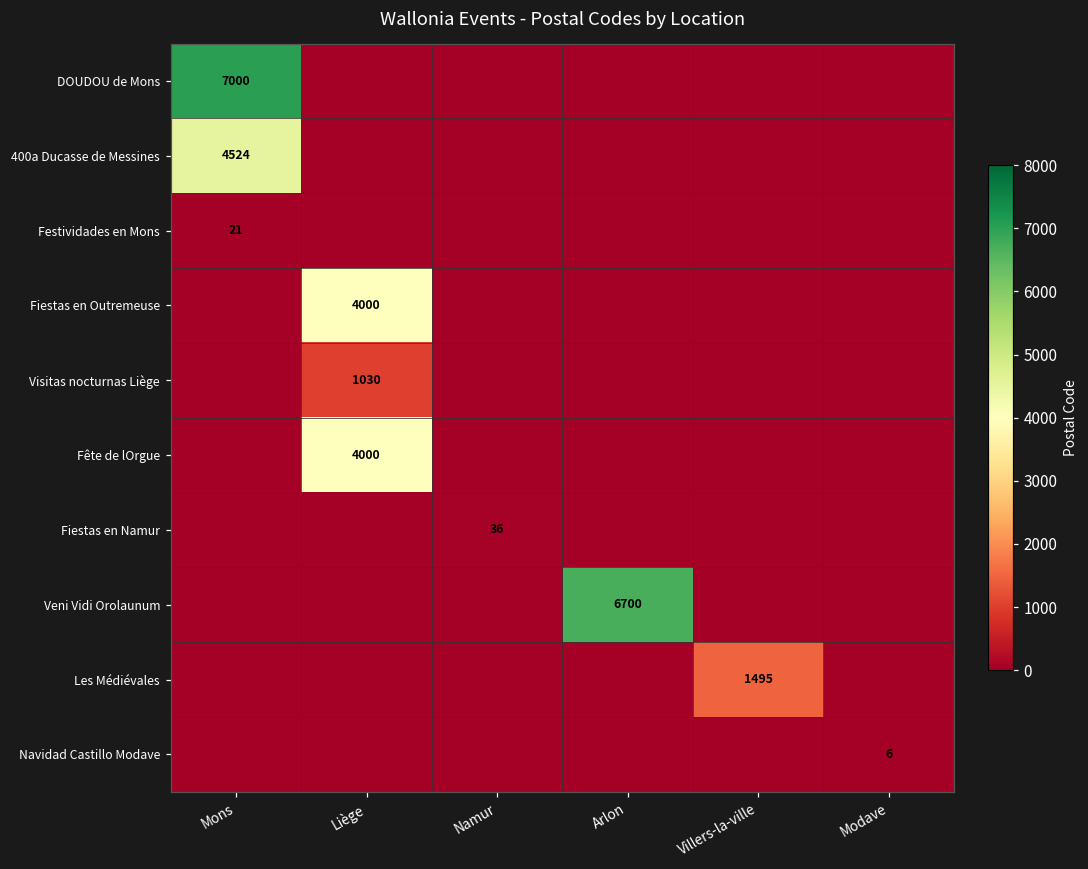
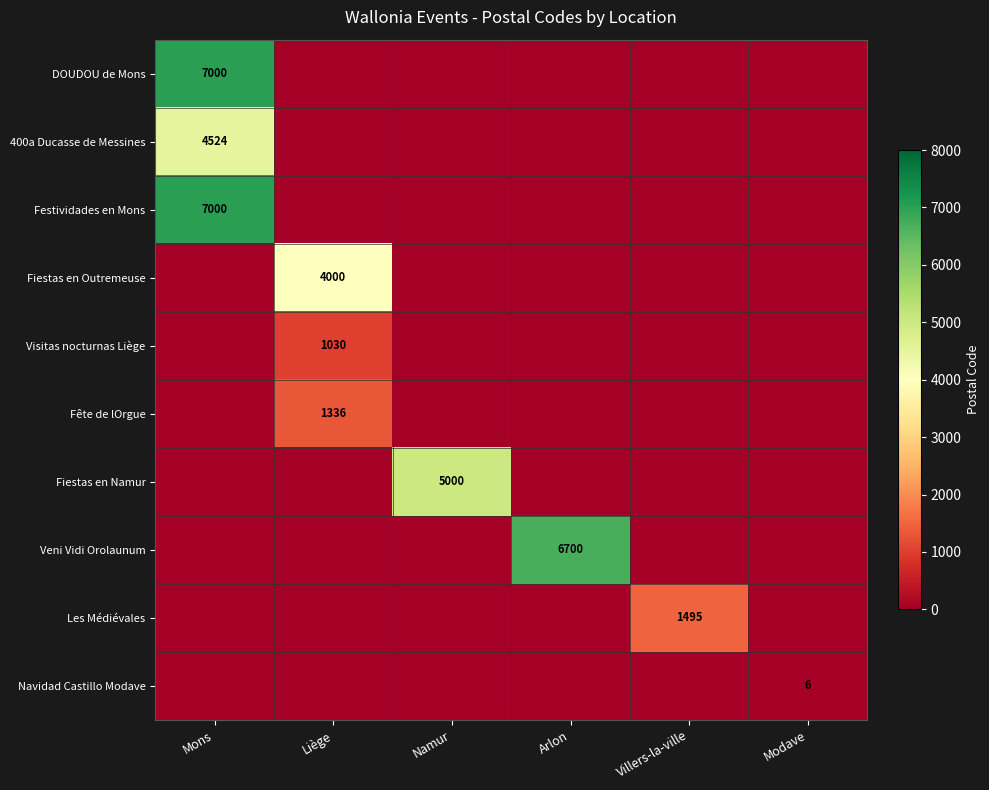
Festividades en Mons, Mons: 21 -> 7000
Fête de lOrgue, Liège: 4000 -> 1336
Fiestas en Namur, Namur: 36 -> 5000
